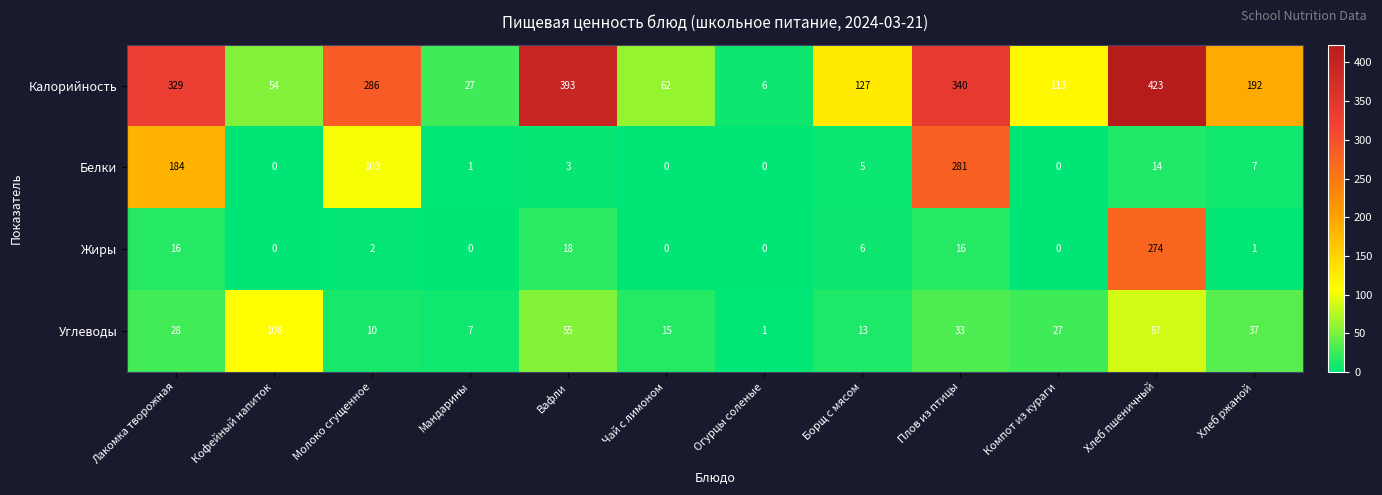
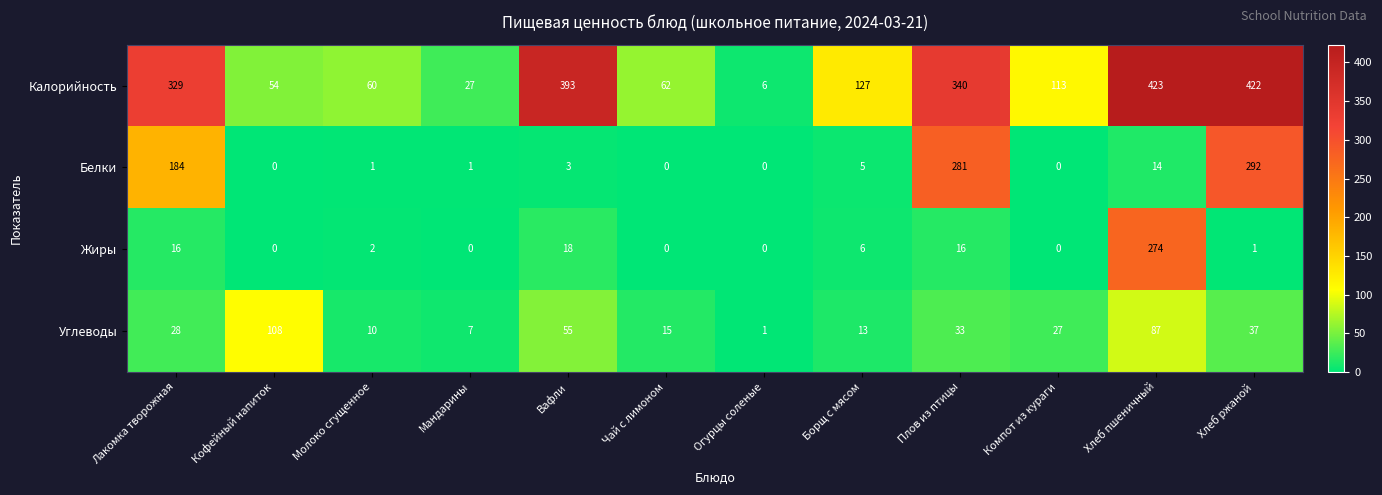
Калорийность, Молоко сгущенное: 286 -> 60
Калорийность, Хлеб ржаной: 192 -> 422
Белки, Молоко сгущенное: 103 -> 1
Белки, Хлеб ржаной: 7 -> 292
